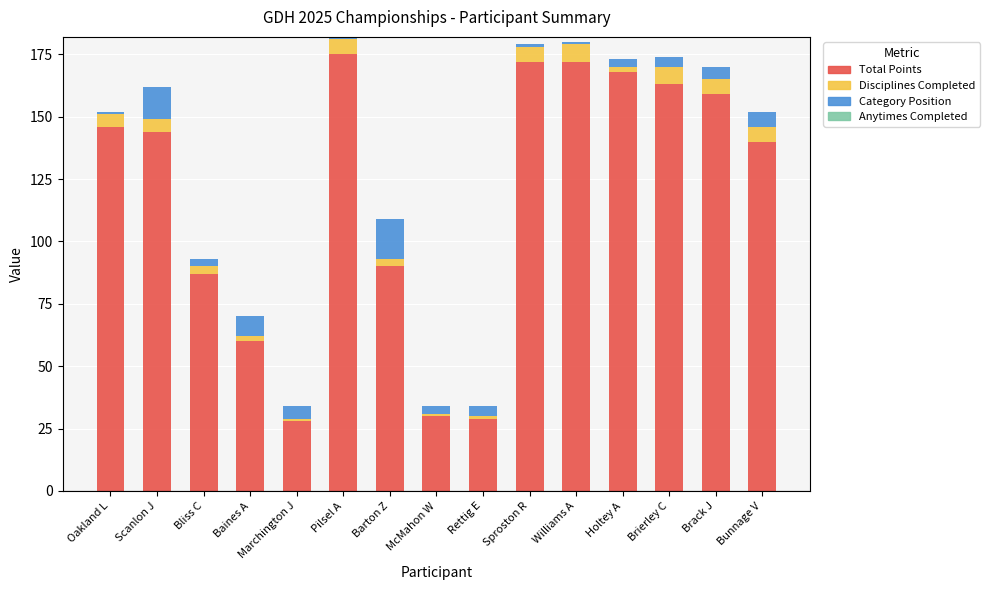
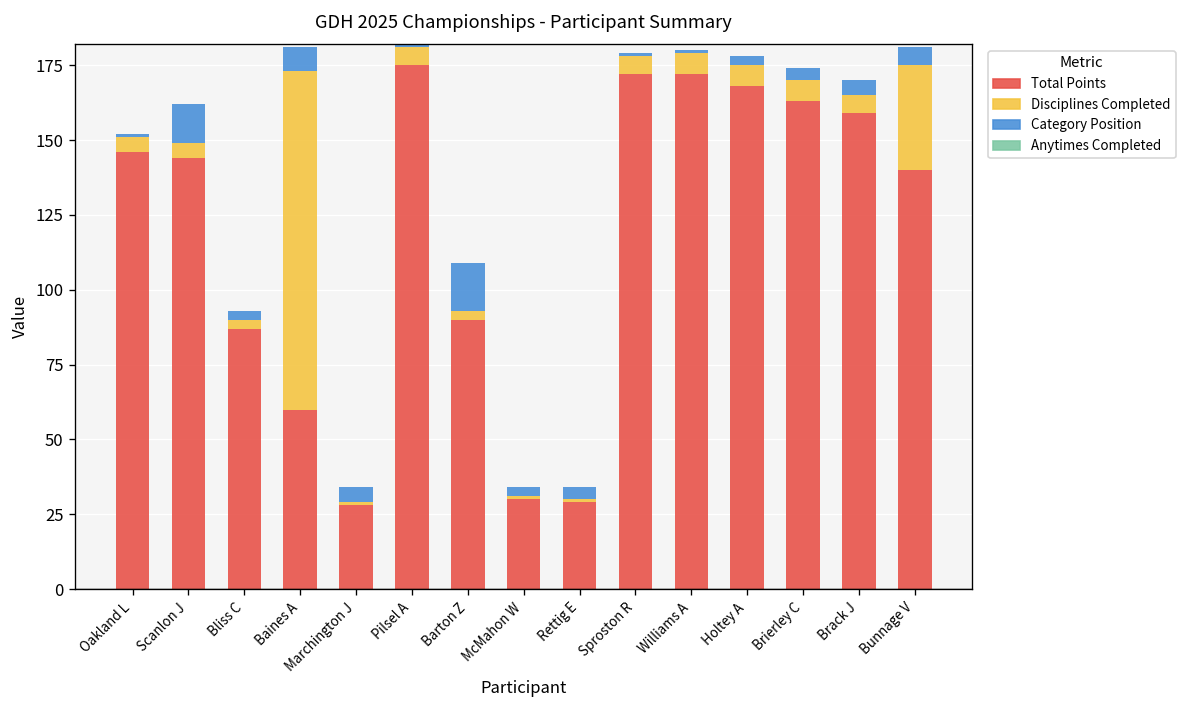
Disciplines Completed, Baines A: 2 -> 113
Disciplines Completed, Holtey A: 2 -> 7
Disciplines Completed, Bunnage V: 6 -> 35
